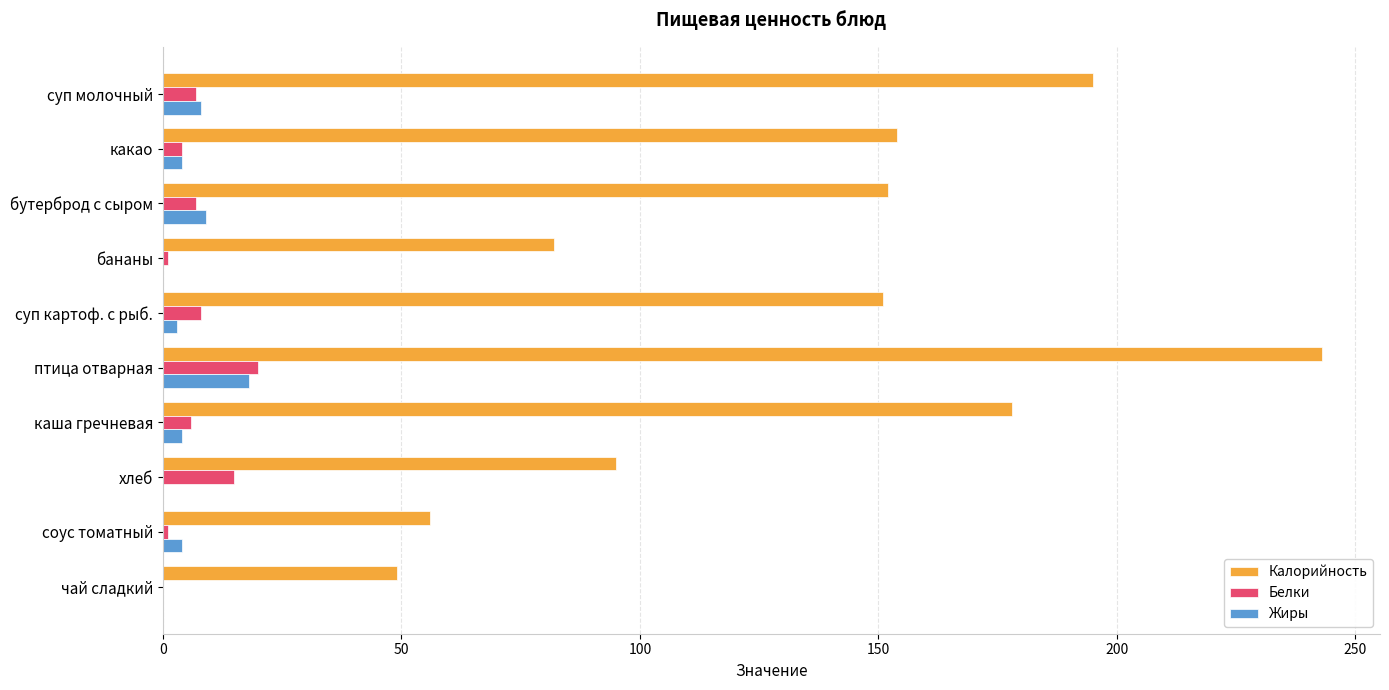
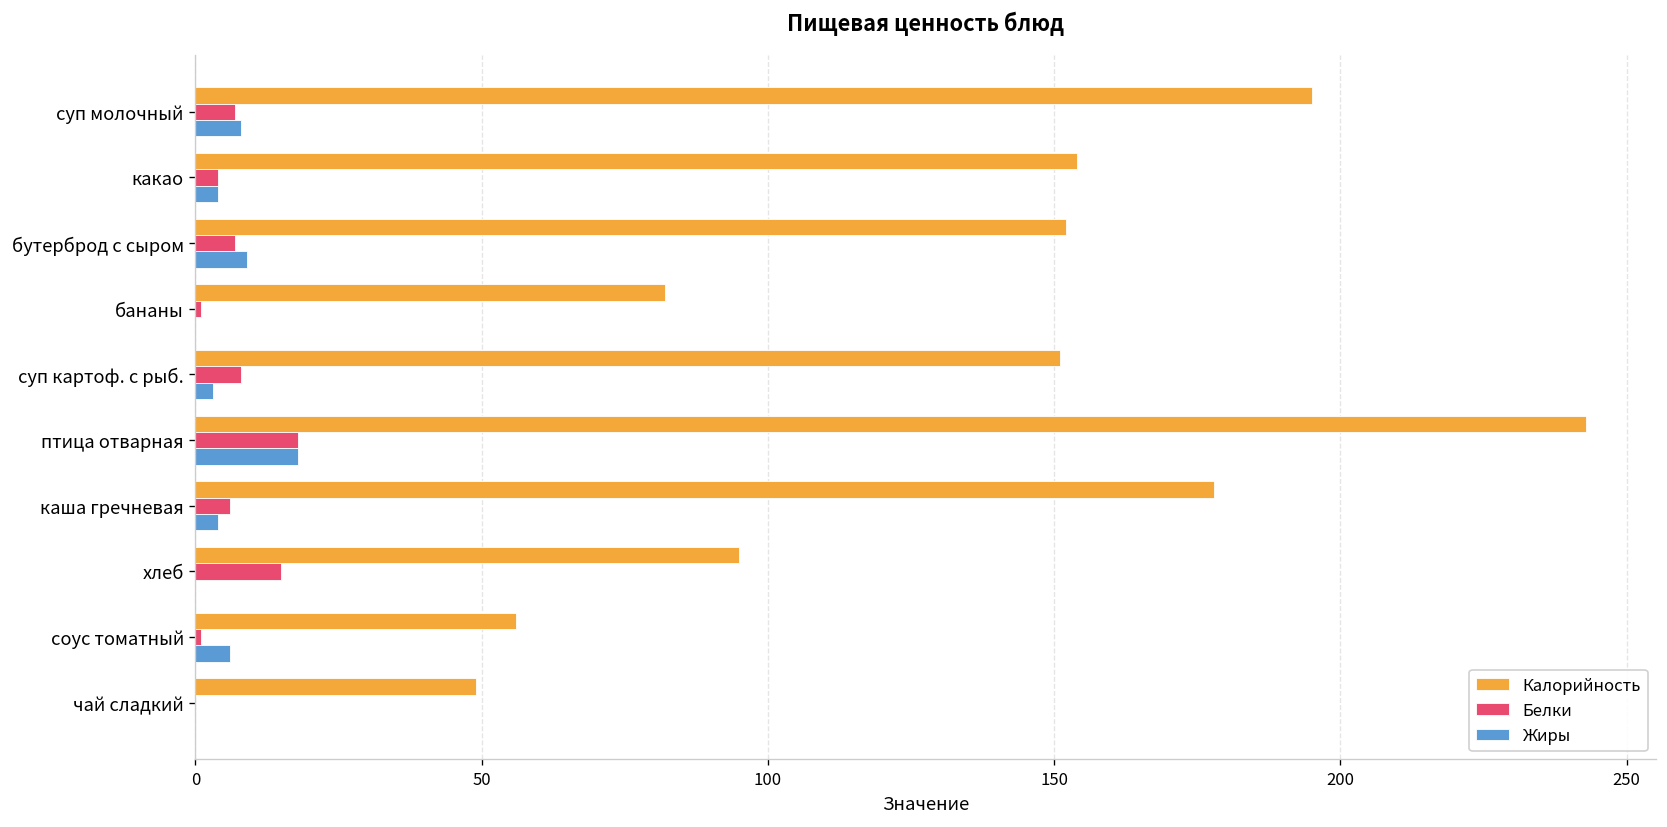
Белки, птица отварная: 20 -> 18
Жиры, соус томатный: 4 -> 6
